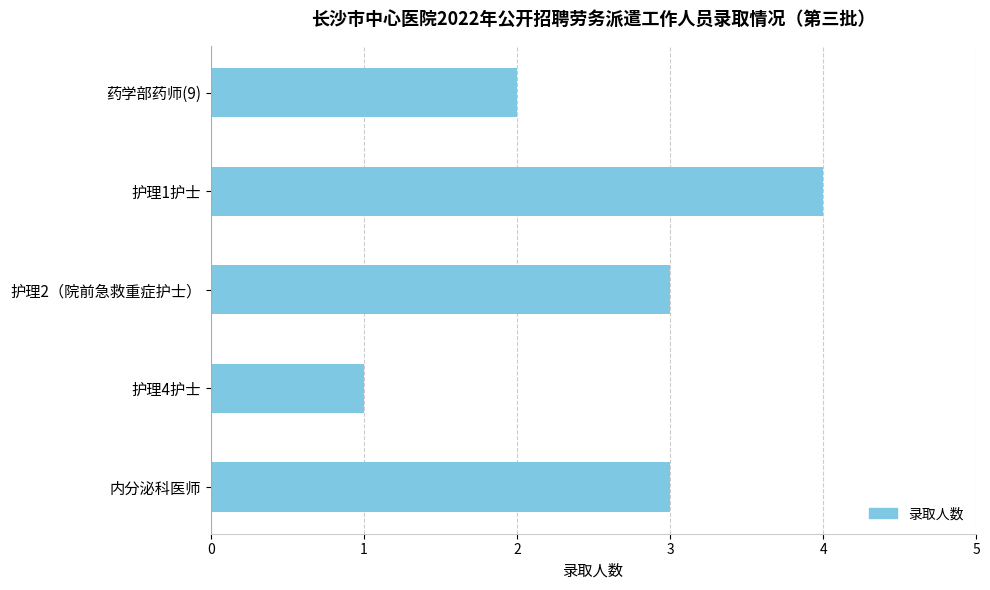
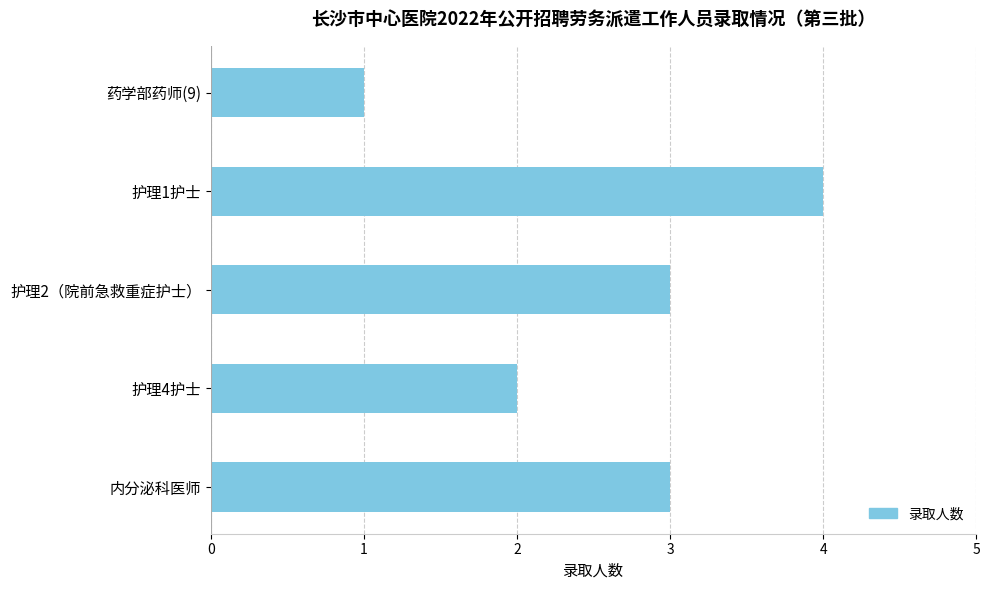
药学部药师(9): 2 -> 1
护理4护士: 1 -> 2
